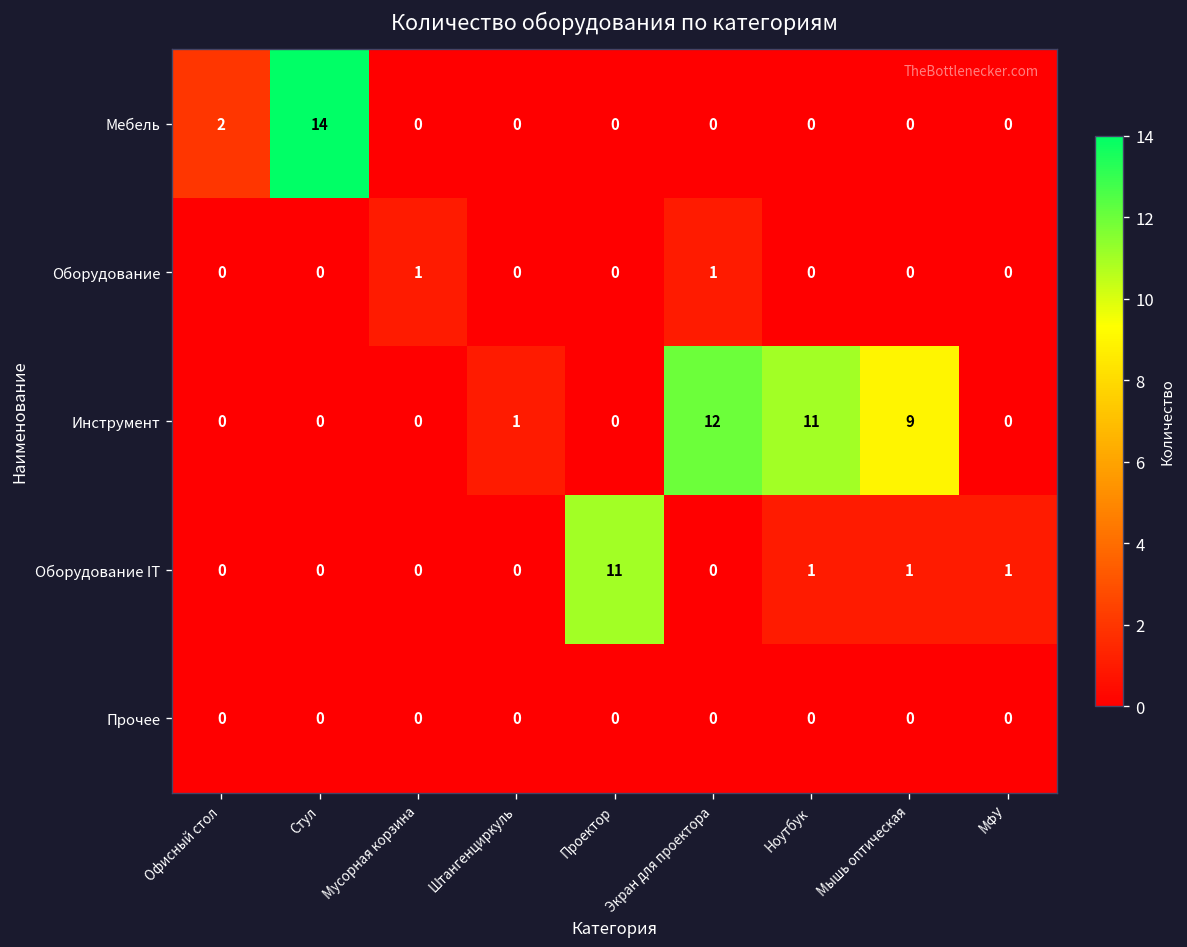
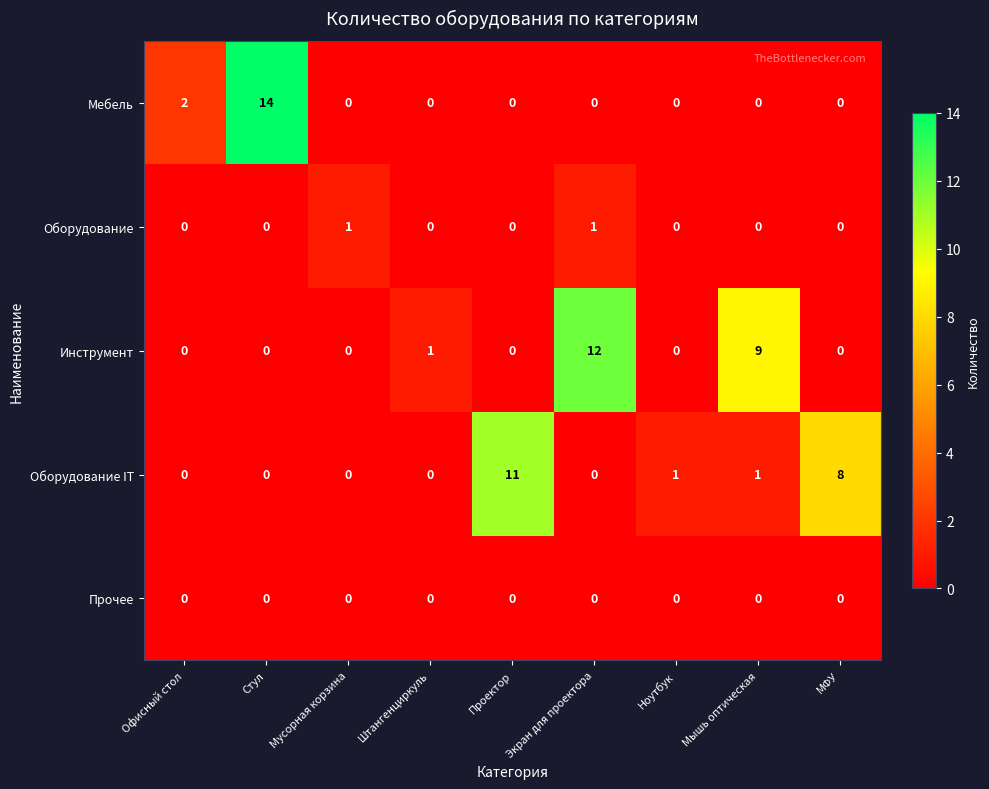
Инструмент, Ноутбук: 11 -> 0
Оборудование IT, МФУ: 1 -> 8
